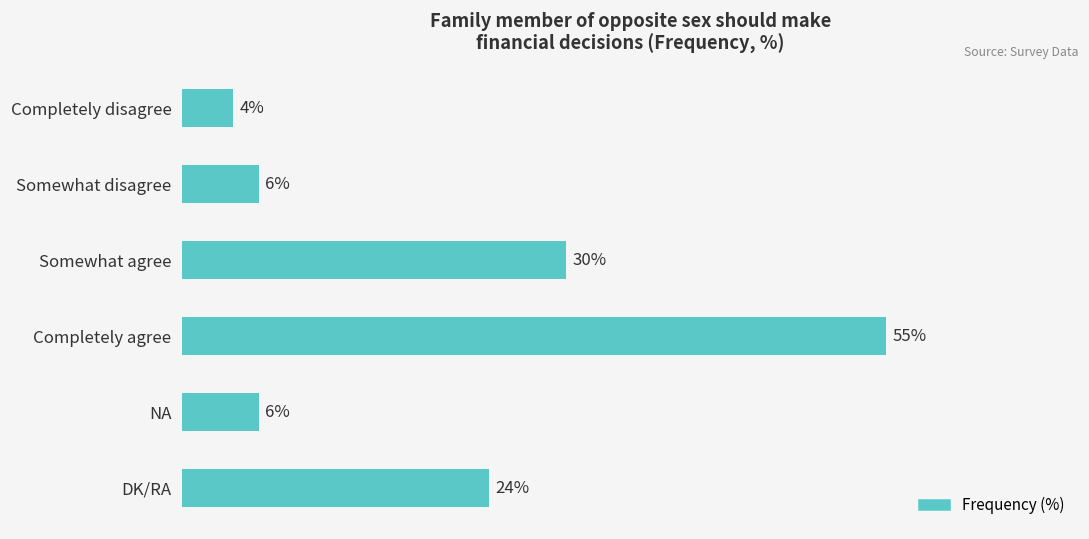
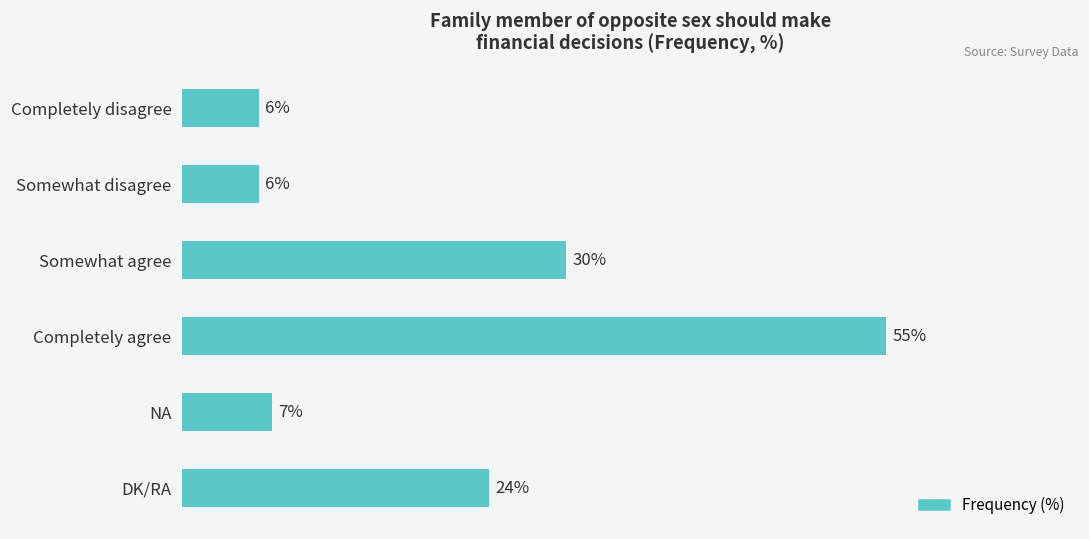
Completely disagree: 4% -> 6%
NA: 6% -> 7%
